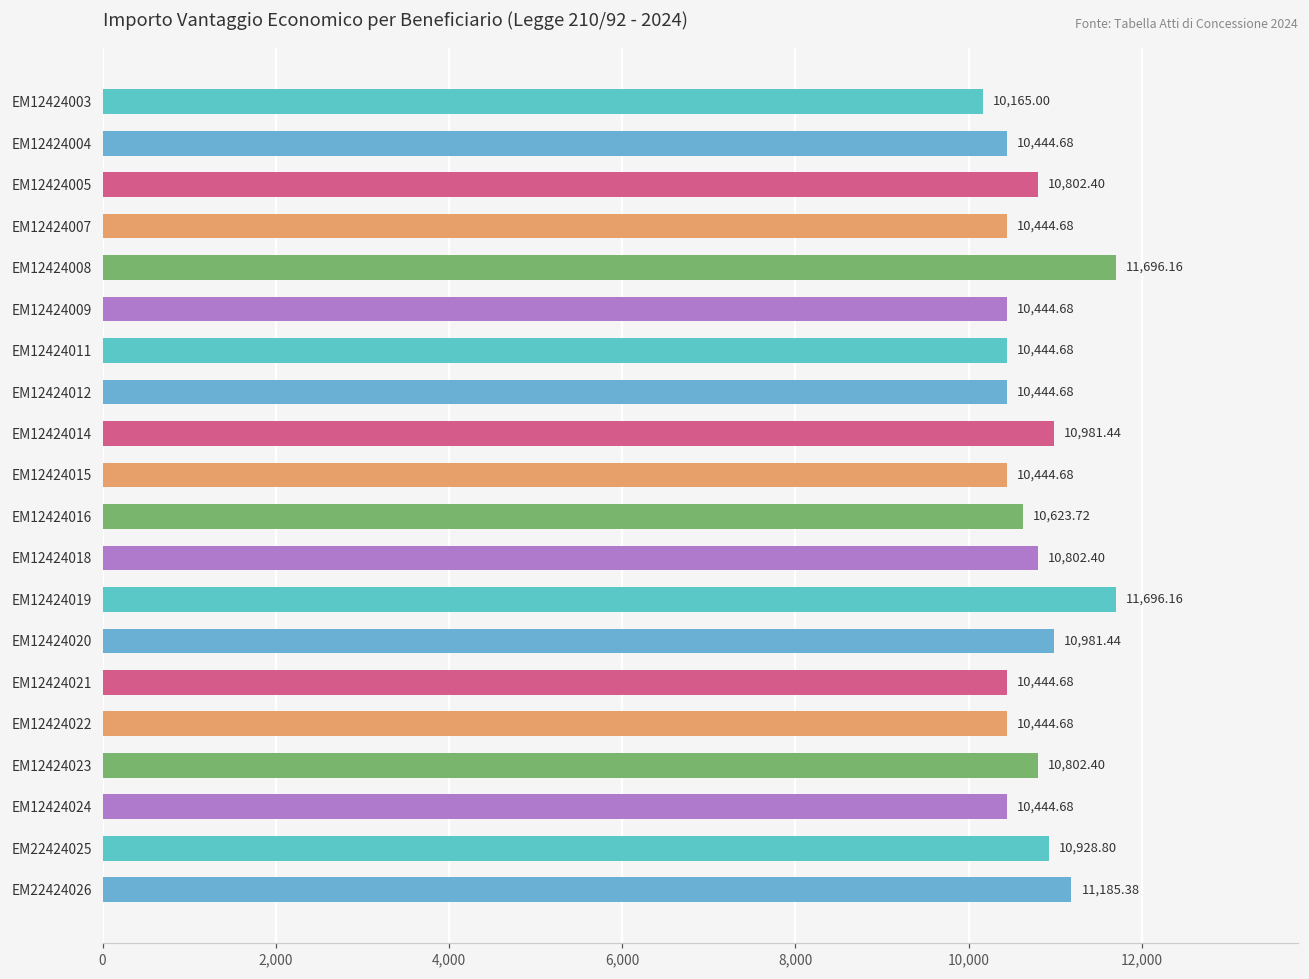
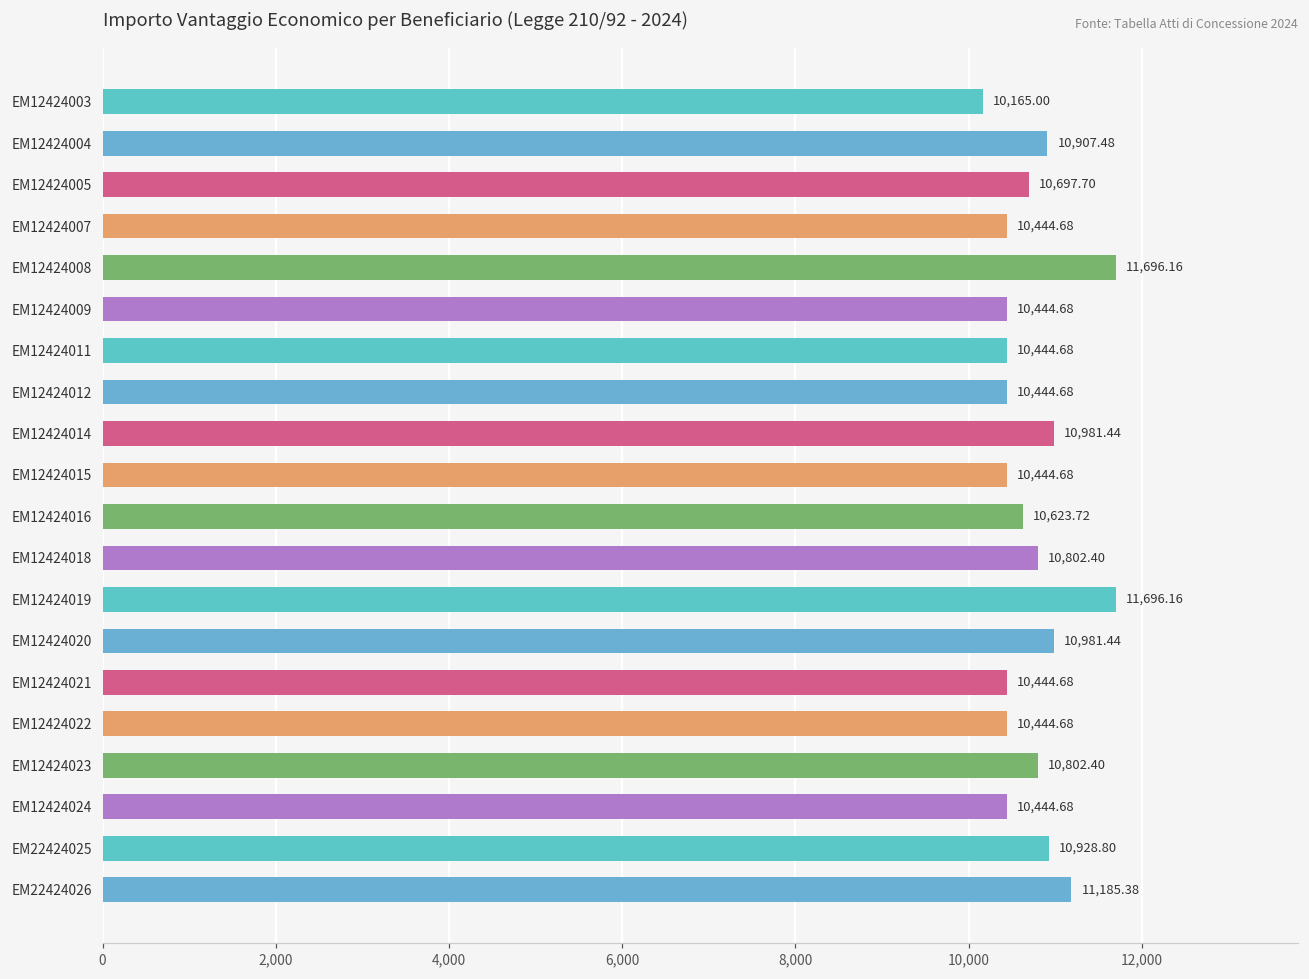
EM12424004: 10,444.68 -> 10,907.48
EM12424005: 10,802.40 -> 10,697.70
